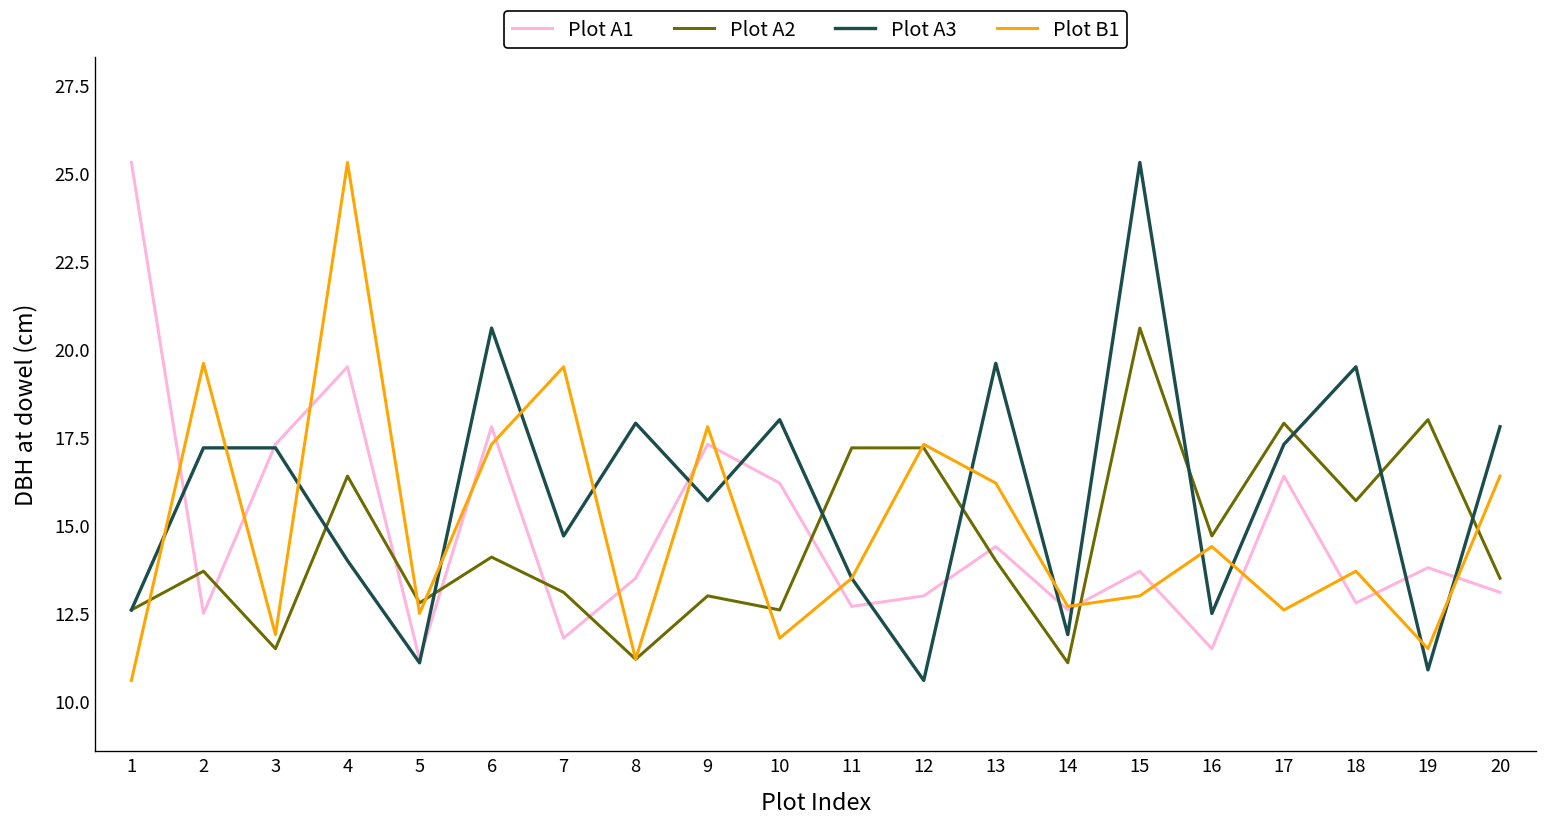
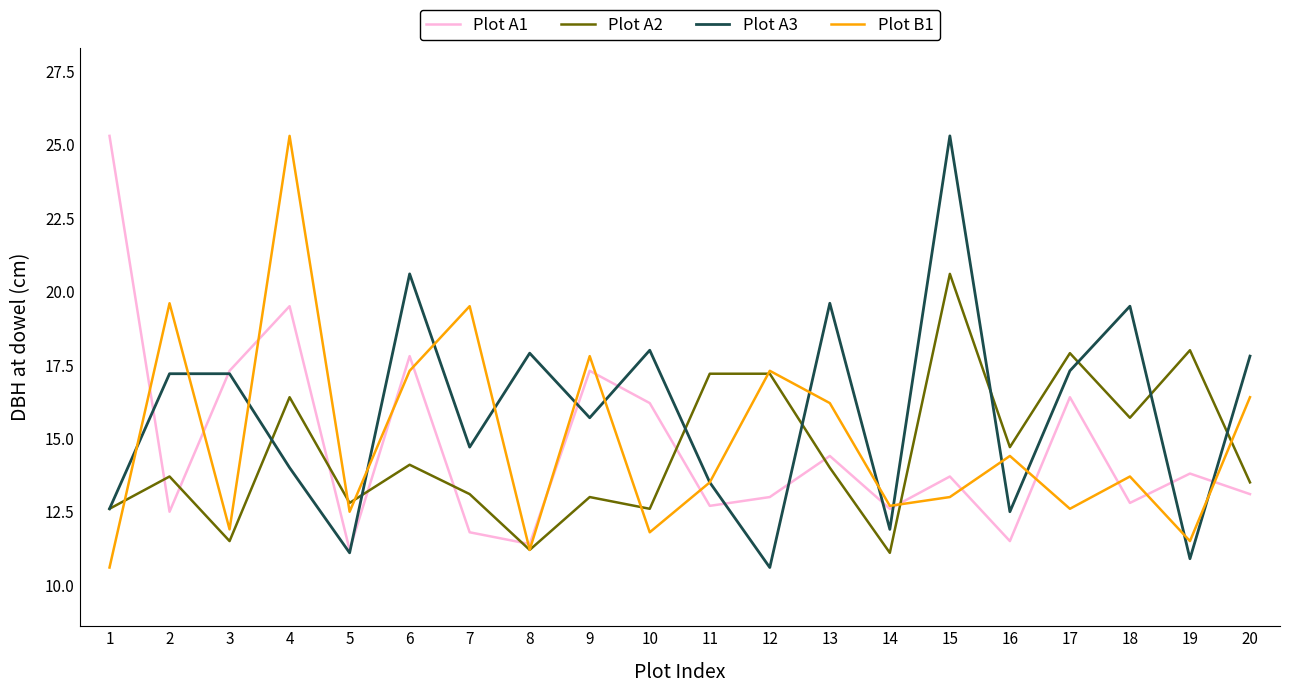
Plot A1, 8: 13.5 -> 11.4
